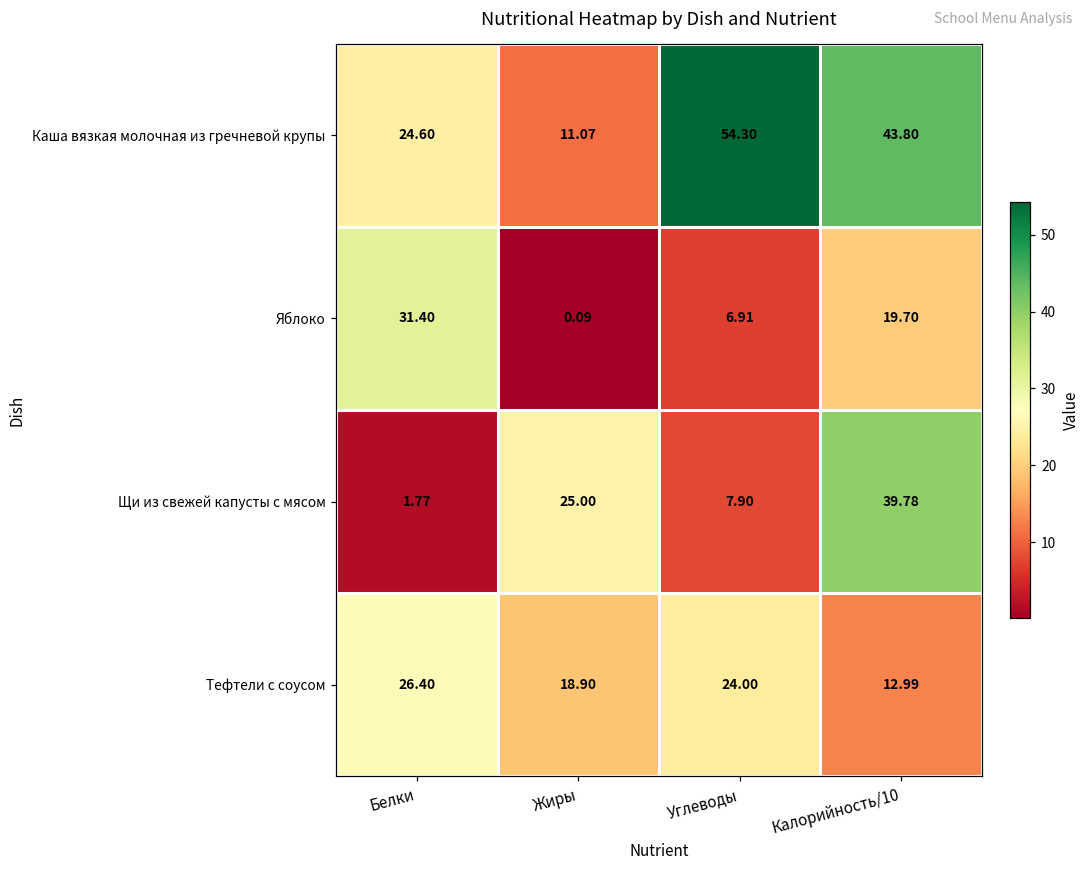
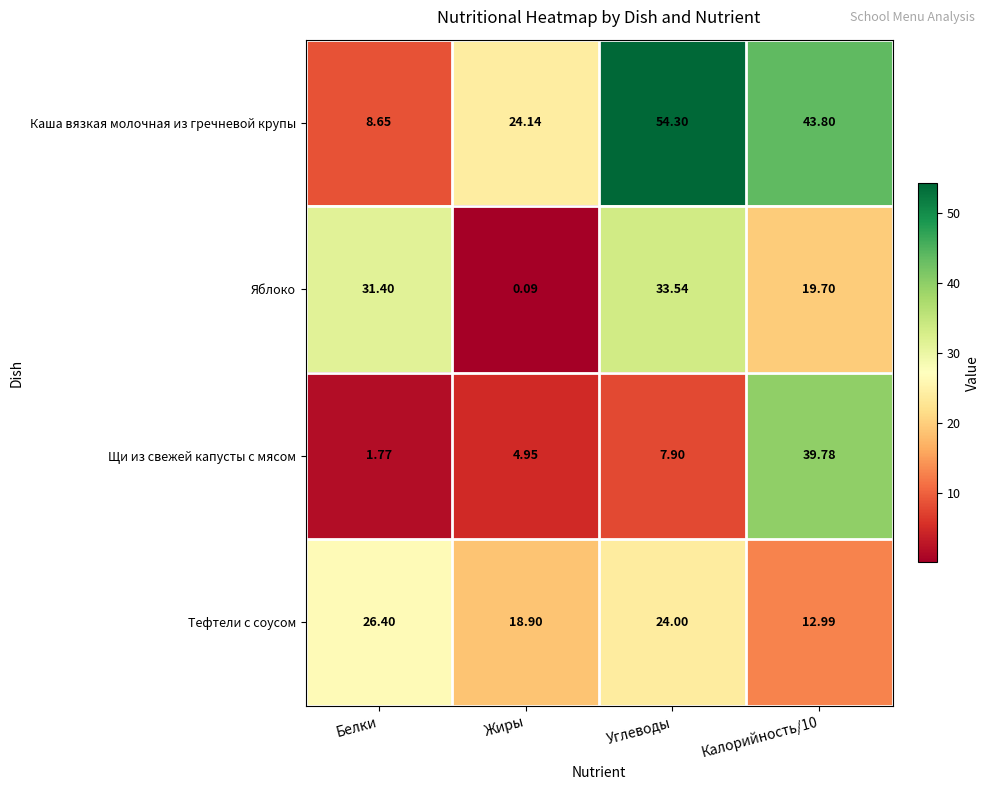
Каша вязкая молочная из гречневой крупы, Белки: 24.60 -> 8.65
Каша вязкая молочная из гречневой крупы, Жиры: 11.07 -> 24.14
Яблоко, Углеводы: 6.91 -> 33.54
Щи из свежей капусты с мясом, Жиры: 25.00 -> 4.95
